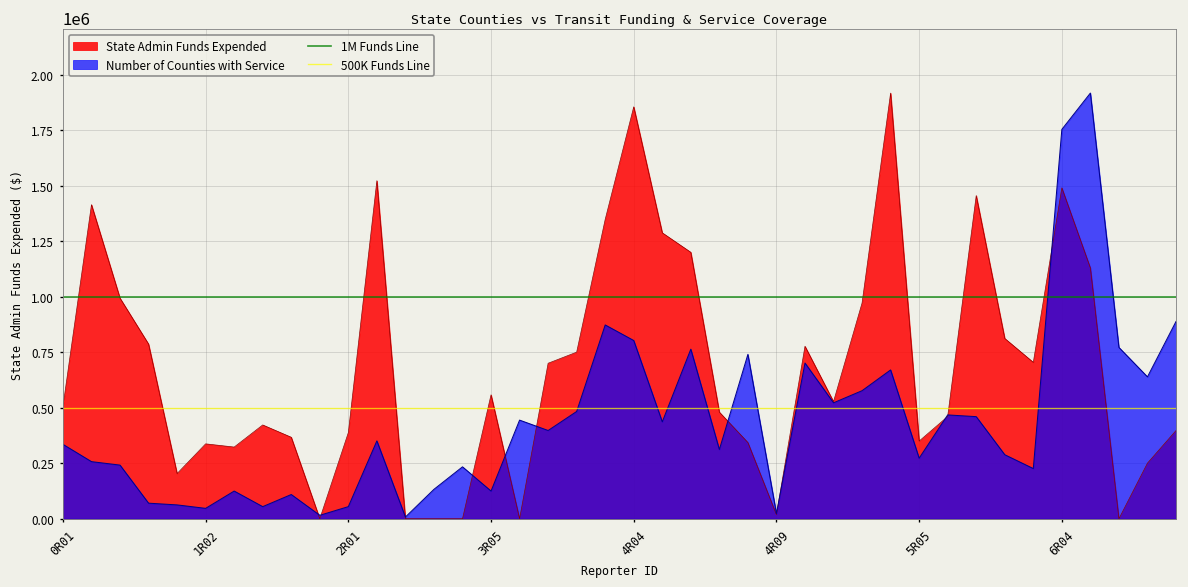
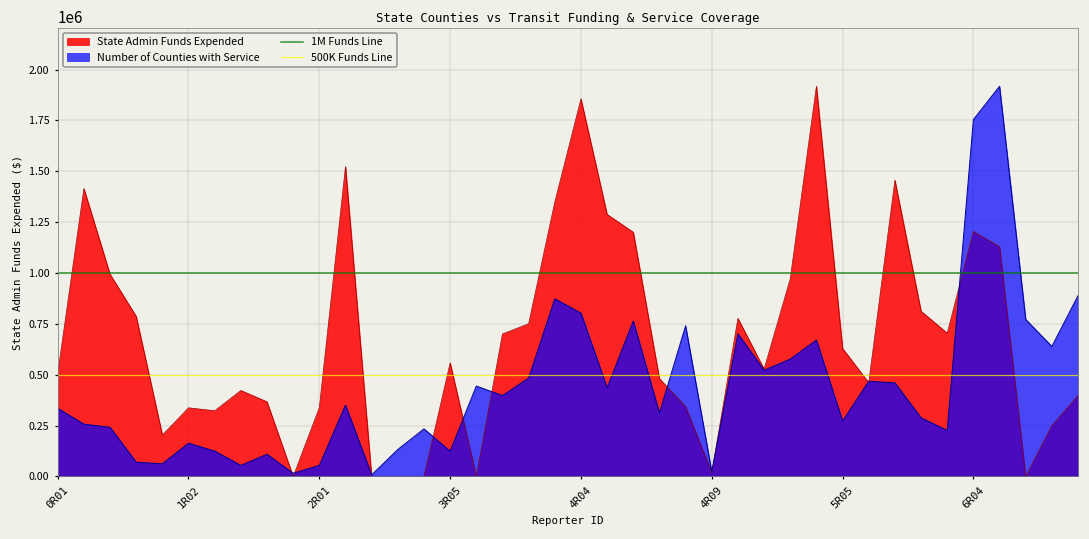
Number of Counties with Service, 1R02: 50000 -> 160000
State Admin Funds Expended, 2R01: 390000 -> 340000
State Admin Funds Expended, 5R05: 350000 -> 630000
State Admin Funds Expended, 6R04: 1490000 -> 1200000
